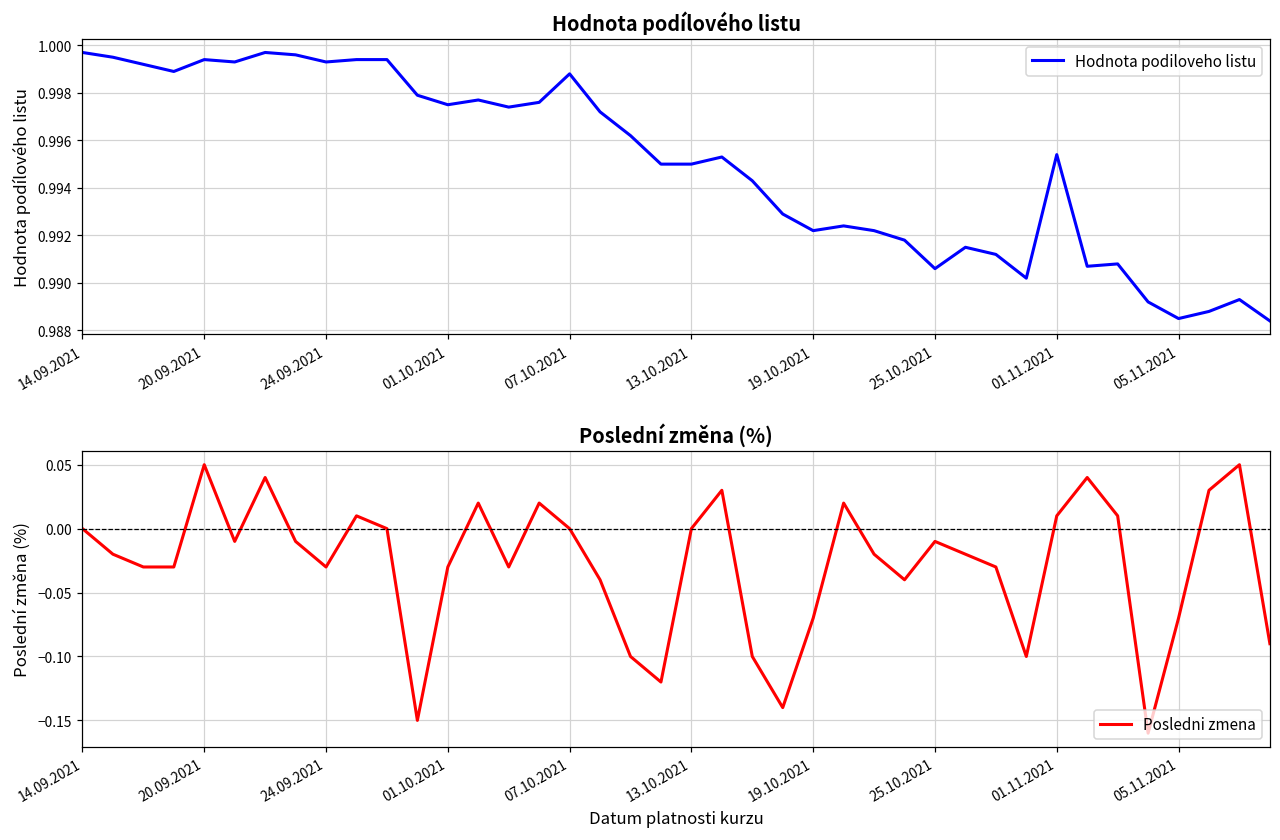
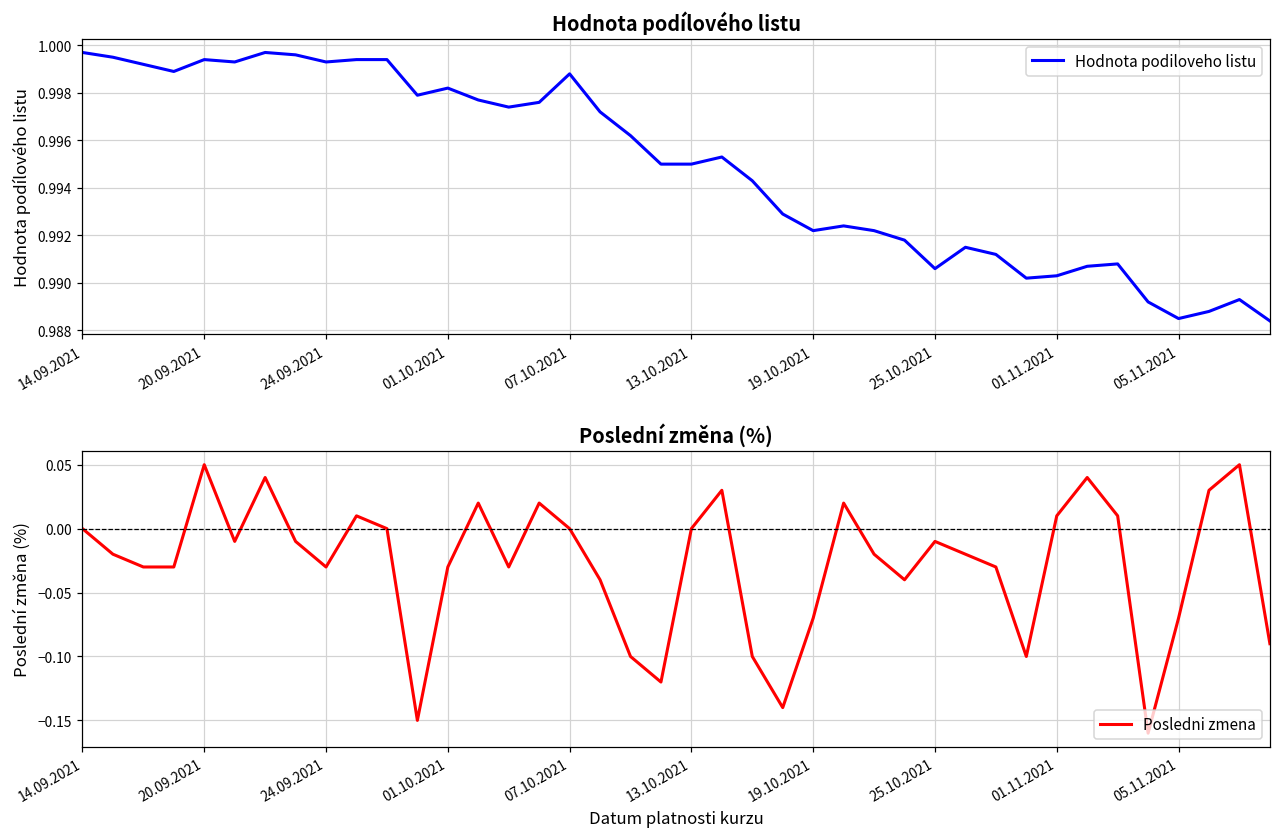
Hodnota podílového listu, 01.10.2021: 0.9975 -> 0.9982
Hodnota podílového listu, 01.11.2021: 0.9954 -> 0.9903
